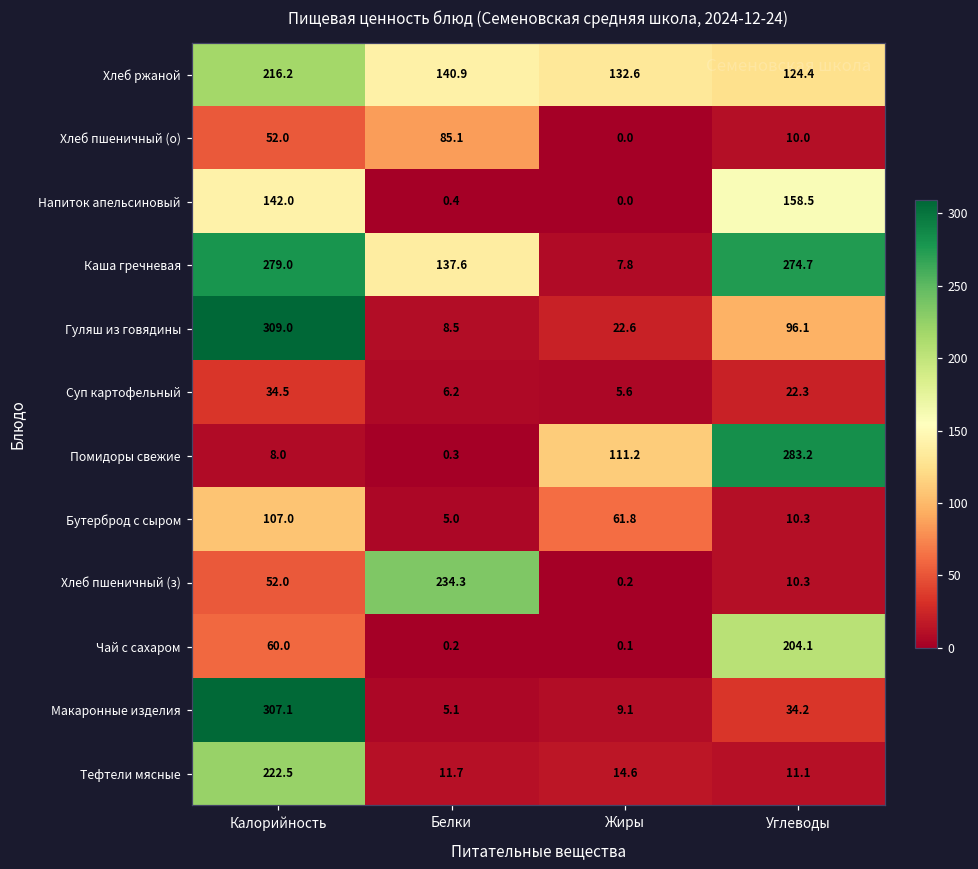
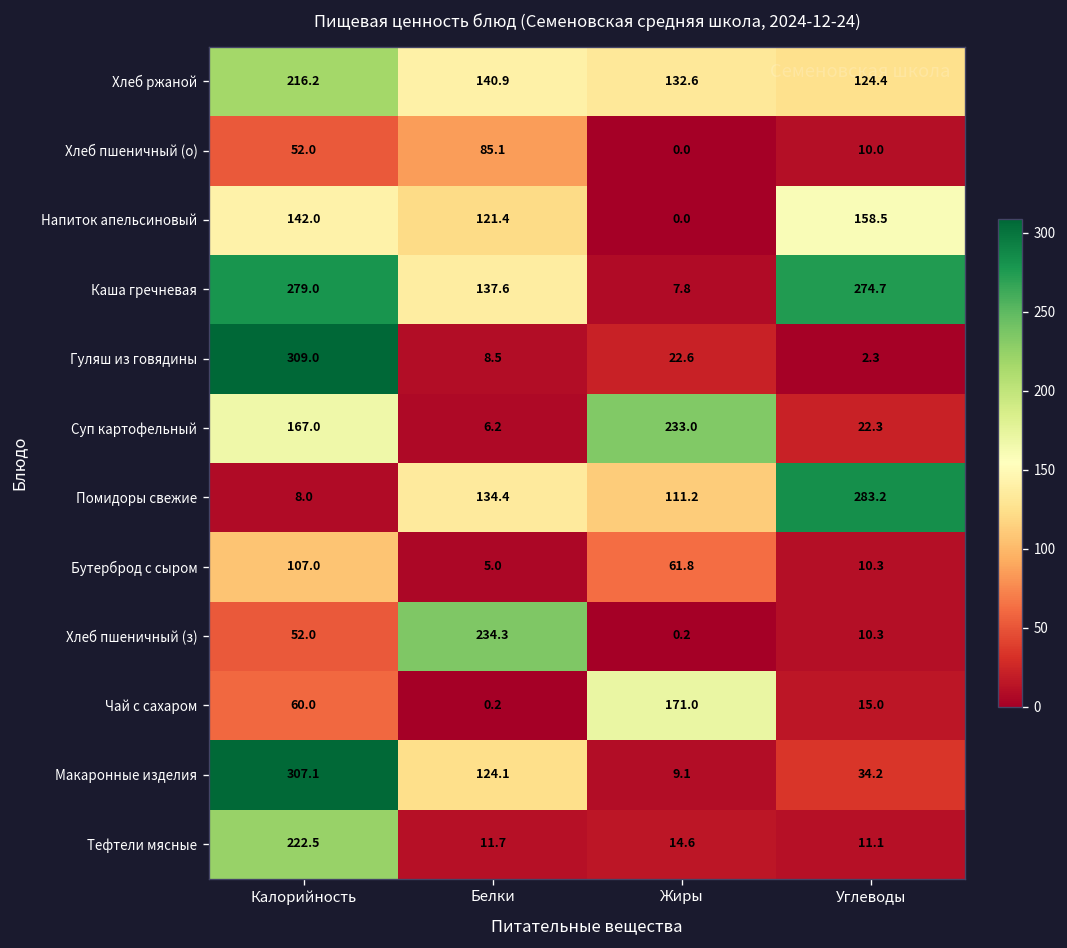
Напиток апельсиновый, Белки: 0.4 -> 121.4
Гуляш из говядины, Углеводы: 96.1 -> 2.3
Суп картофельный, Калорийность: 34.5 -> 167.0
Суп картофельный, Жиры: 5.6 -> 233.0
Помидоры свежие, Белки: 0.3 -> 134.4
Чай с сахаром, Жиры: 0.1 -> 171.0
Чай с сахаром, Углеводы: 204.1 -> 15.0
Макаронные изделия, Белки: 5.1 -> 124.1
